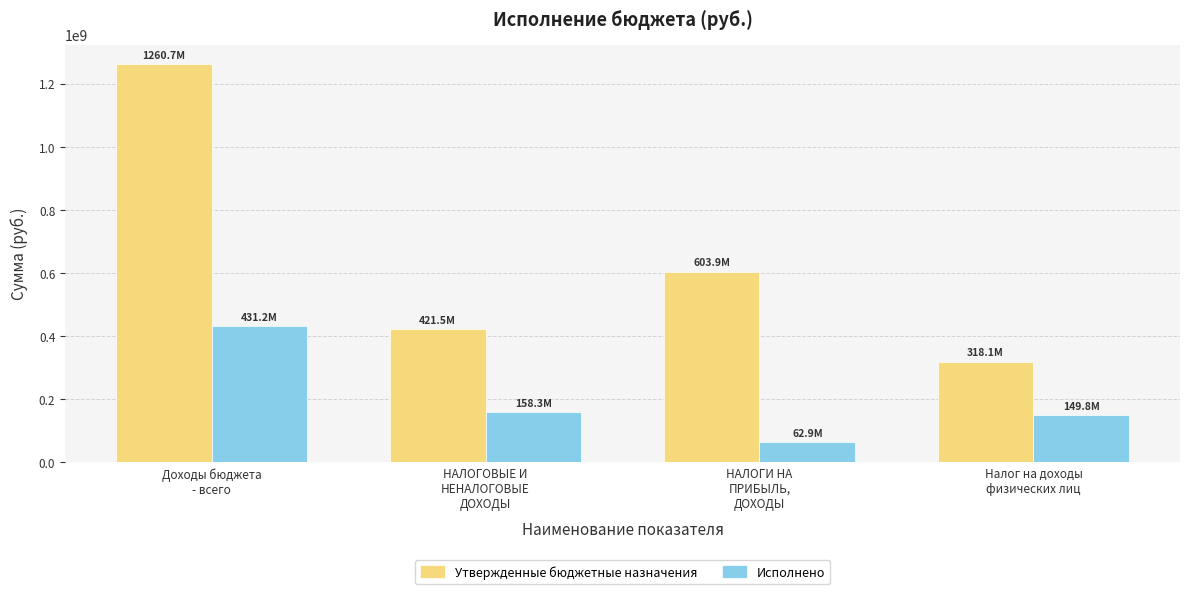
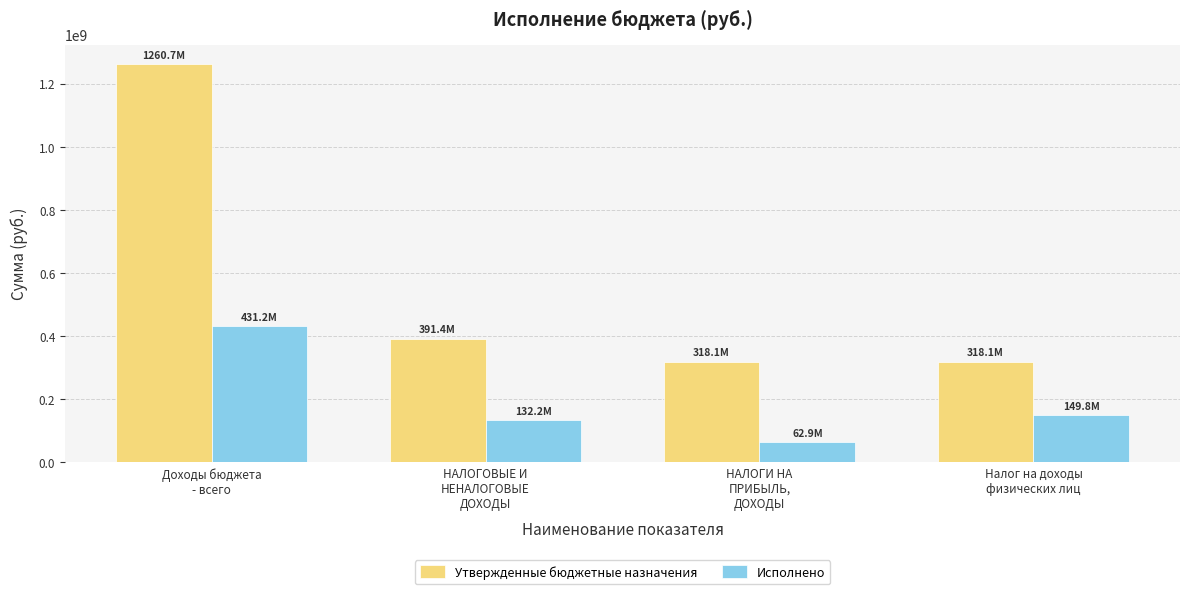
Утвержденные бюджетные назначения, НАЛОГОВЫЕ И НЕНАЛОГОВЫЕ ДОХОДЫ: 421.5M -> 391.4M
Исполнено, НАЛОГОВЫЕ И НЕНАЛОГОВЫЕ ДОХОДЫ: 158.3M -> 132.2M
Утвержденные бюджетные назначения, НАЛОГИ НА ПРИБЫЛЬ, ДОХОДЫ: 603.9M -> 318.1M
